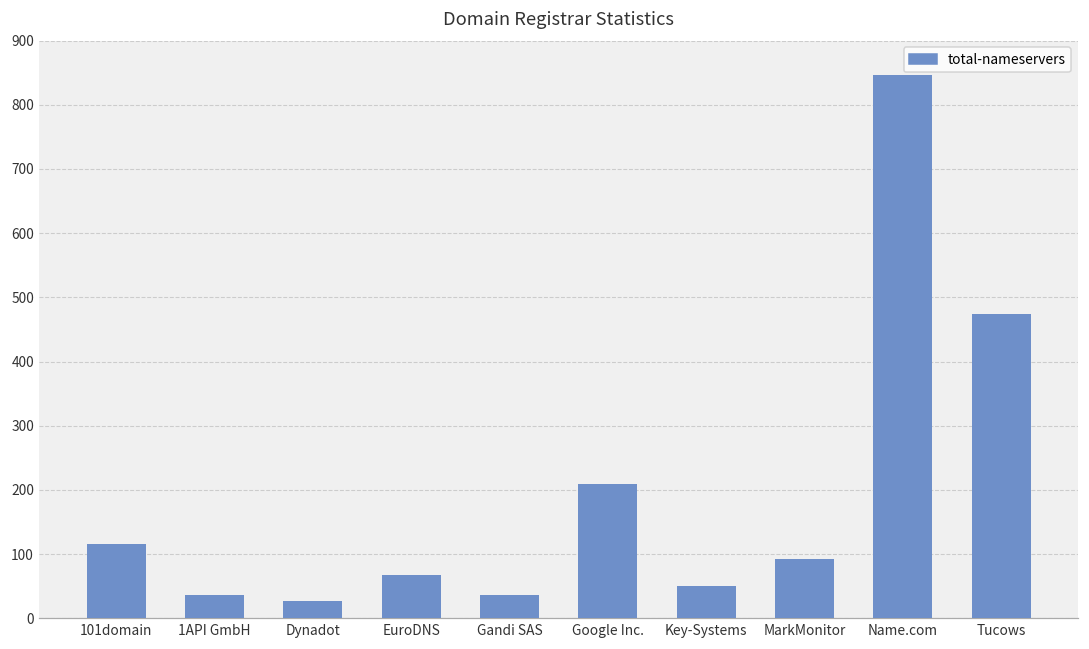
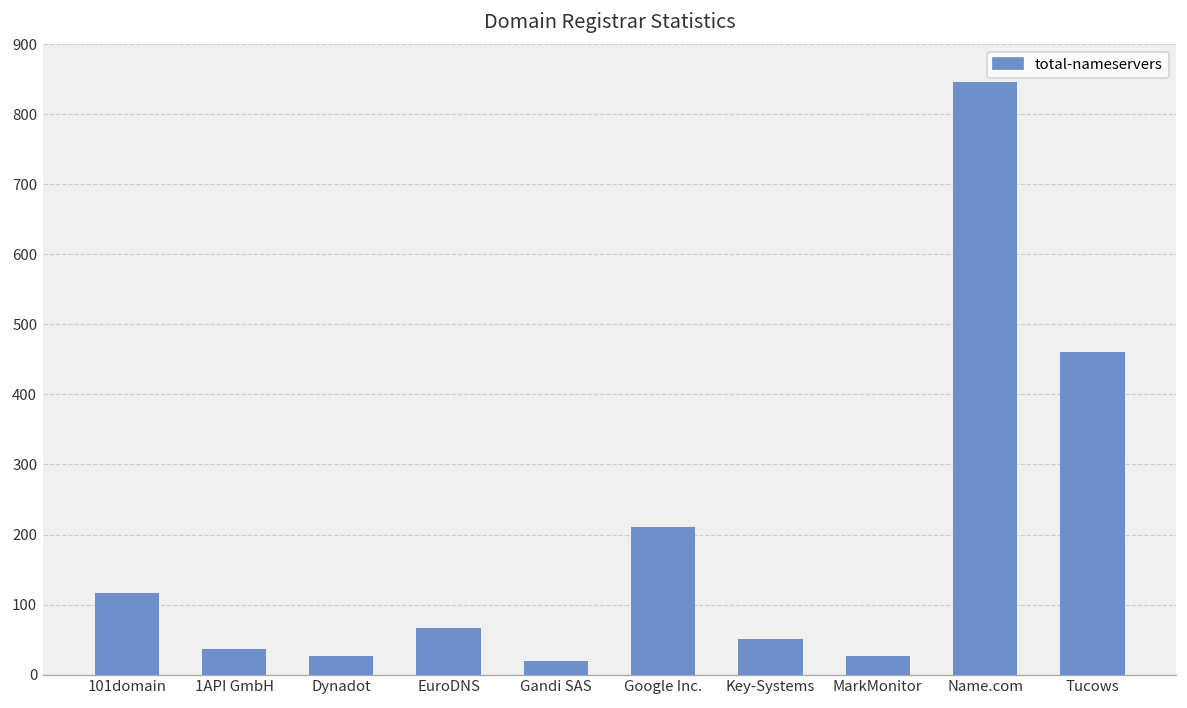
Gandi SAS: 40 -> 20
MarkMonitor: 90 -> 30
Tucows: 470 -> 460
